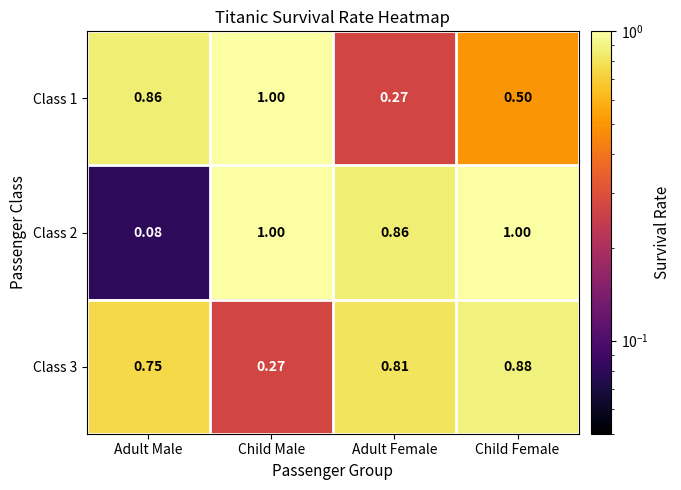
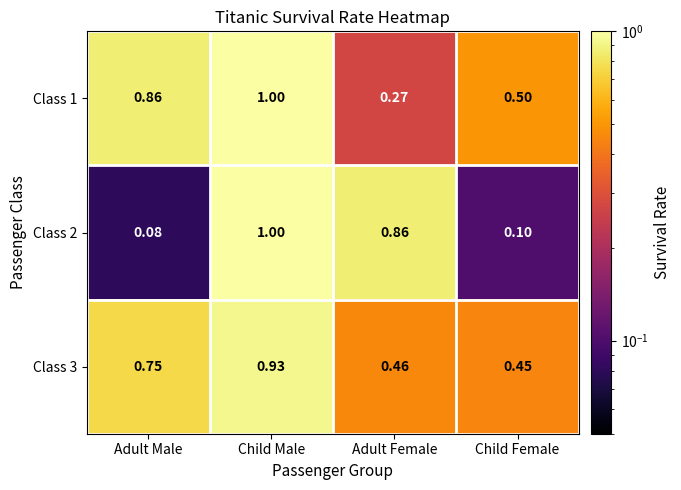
Class 2, Child Female: 1.00 -> 0.10
Class 3, Child Male: 0.27 -> 0.93
Class 3, Adult Female: 0.81 -> 0.46
Class 3, Child Female: 0.88 -> 0.45
